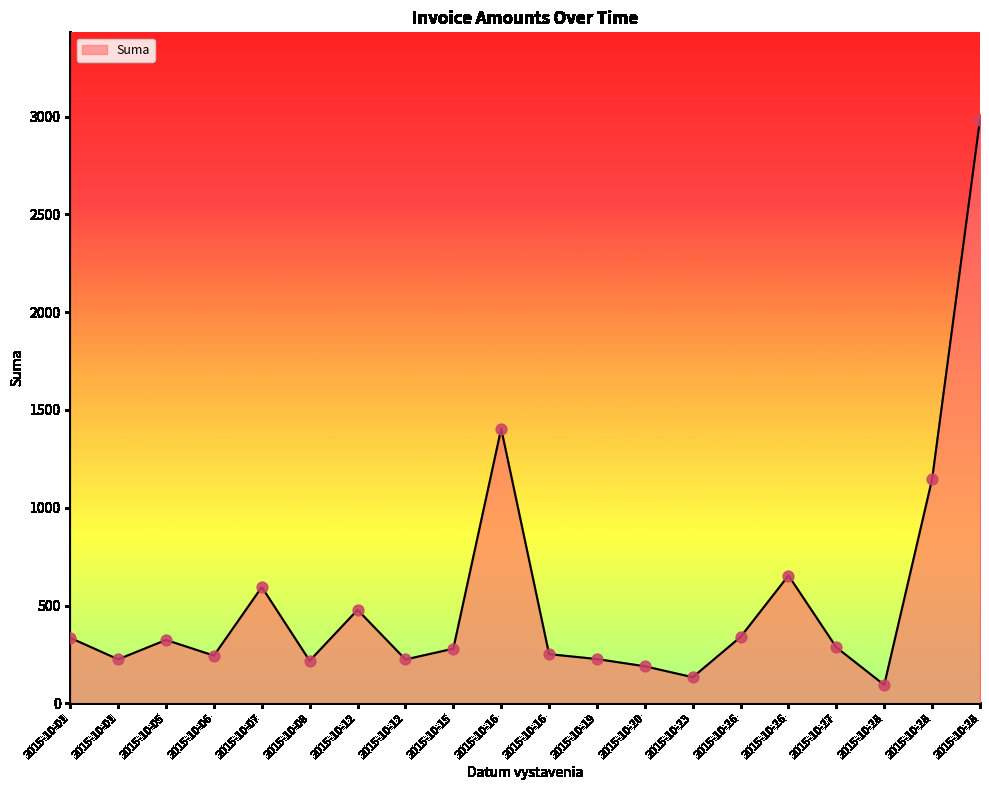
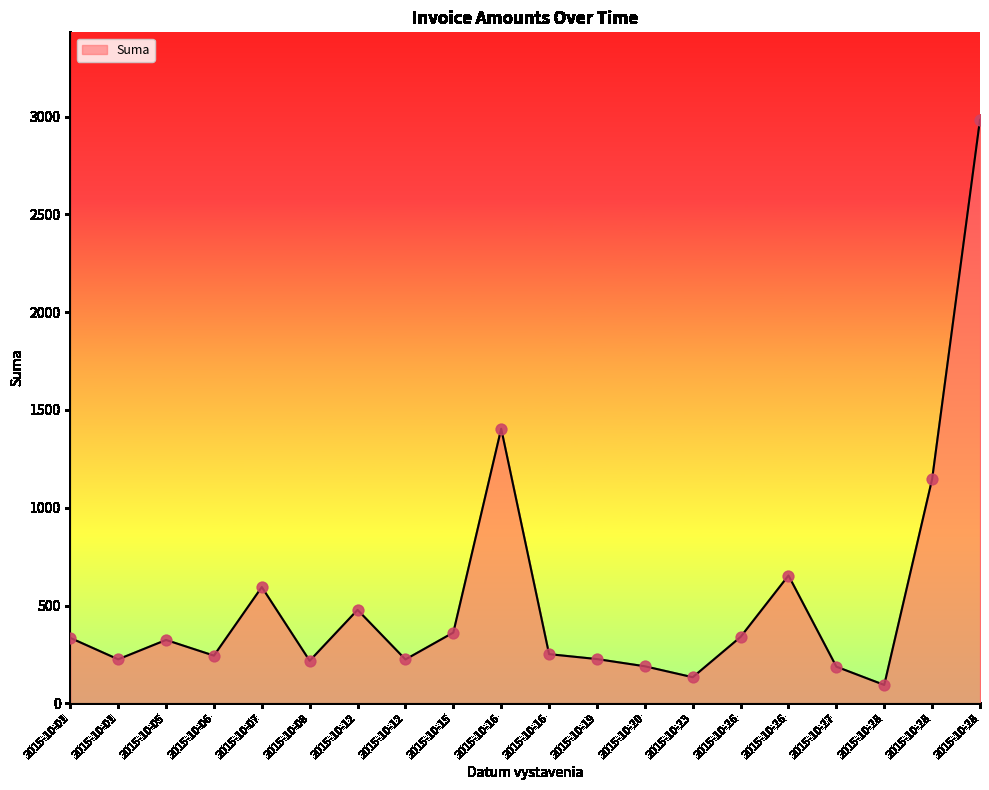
2015-10-15: 280 -> 360
2015-10-27: 290 -> 190
